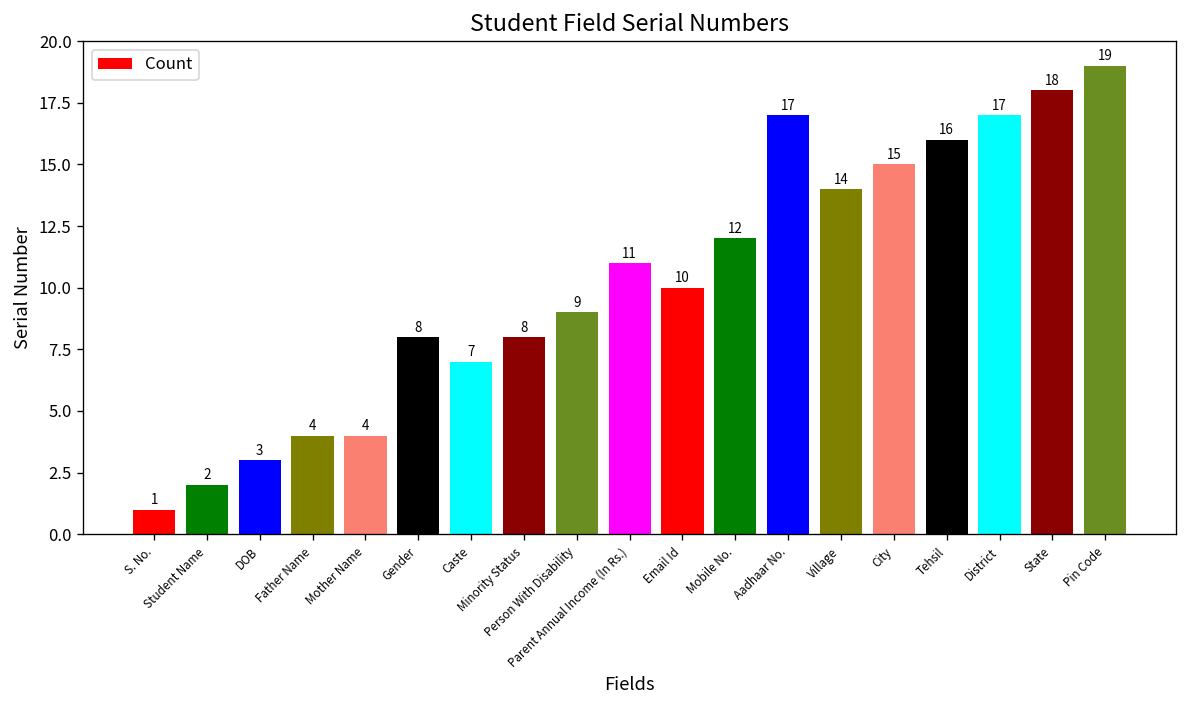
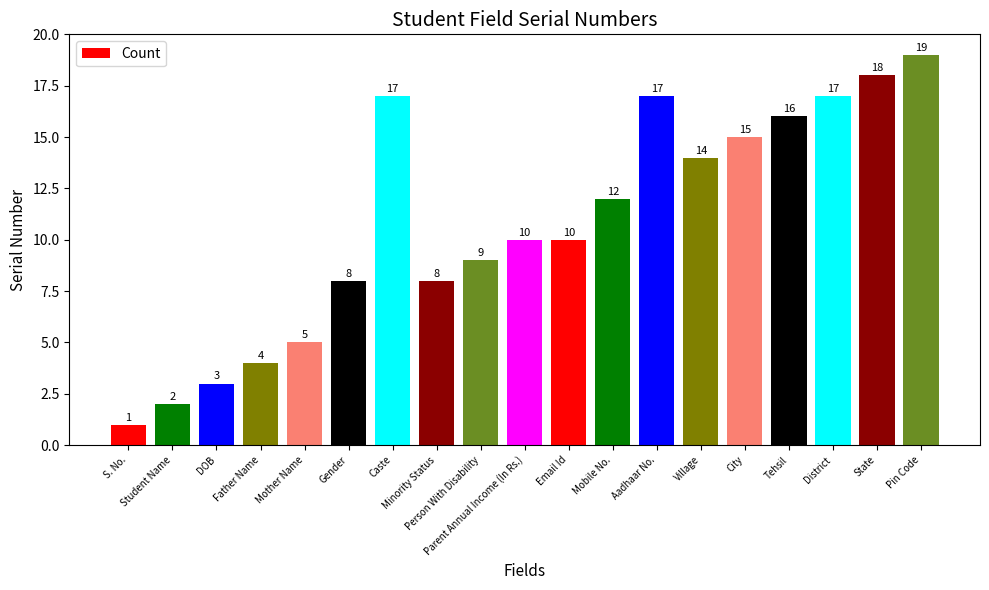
Mother Name: 4 -> 5
Caste: 7 -> 17
Parent Annual Income (In Rs.): 11 -> 10
